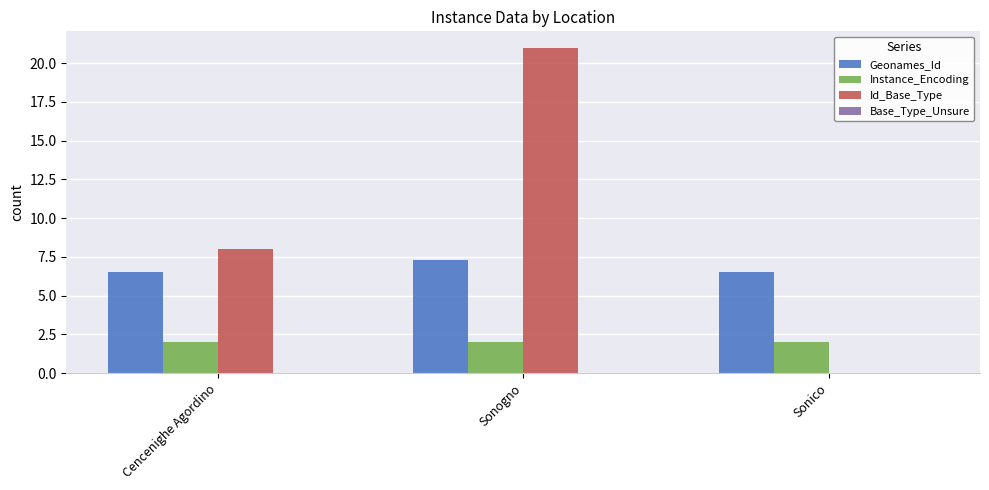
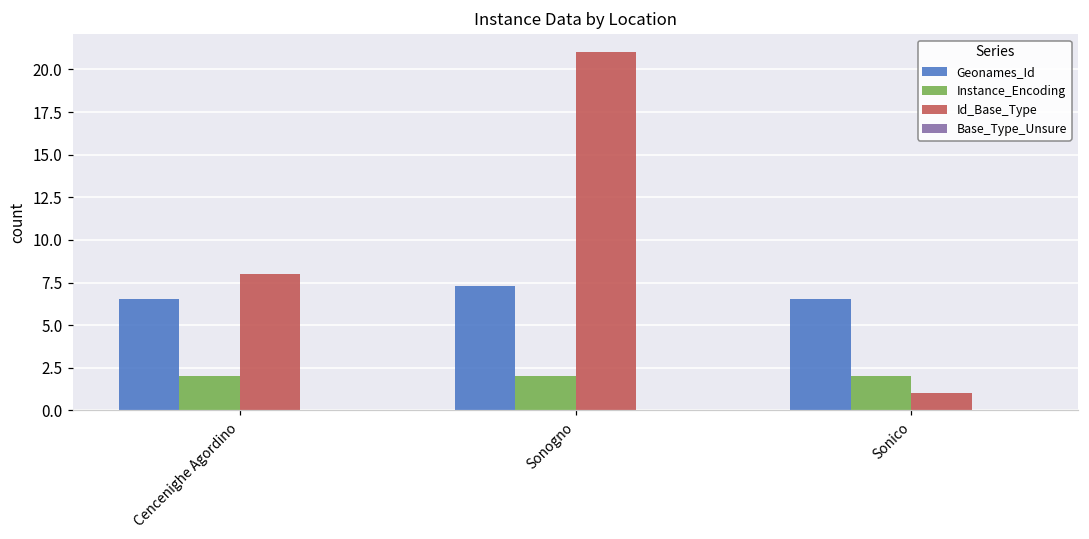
Id_Base_Type, Sonico: 0 -> 1
